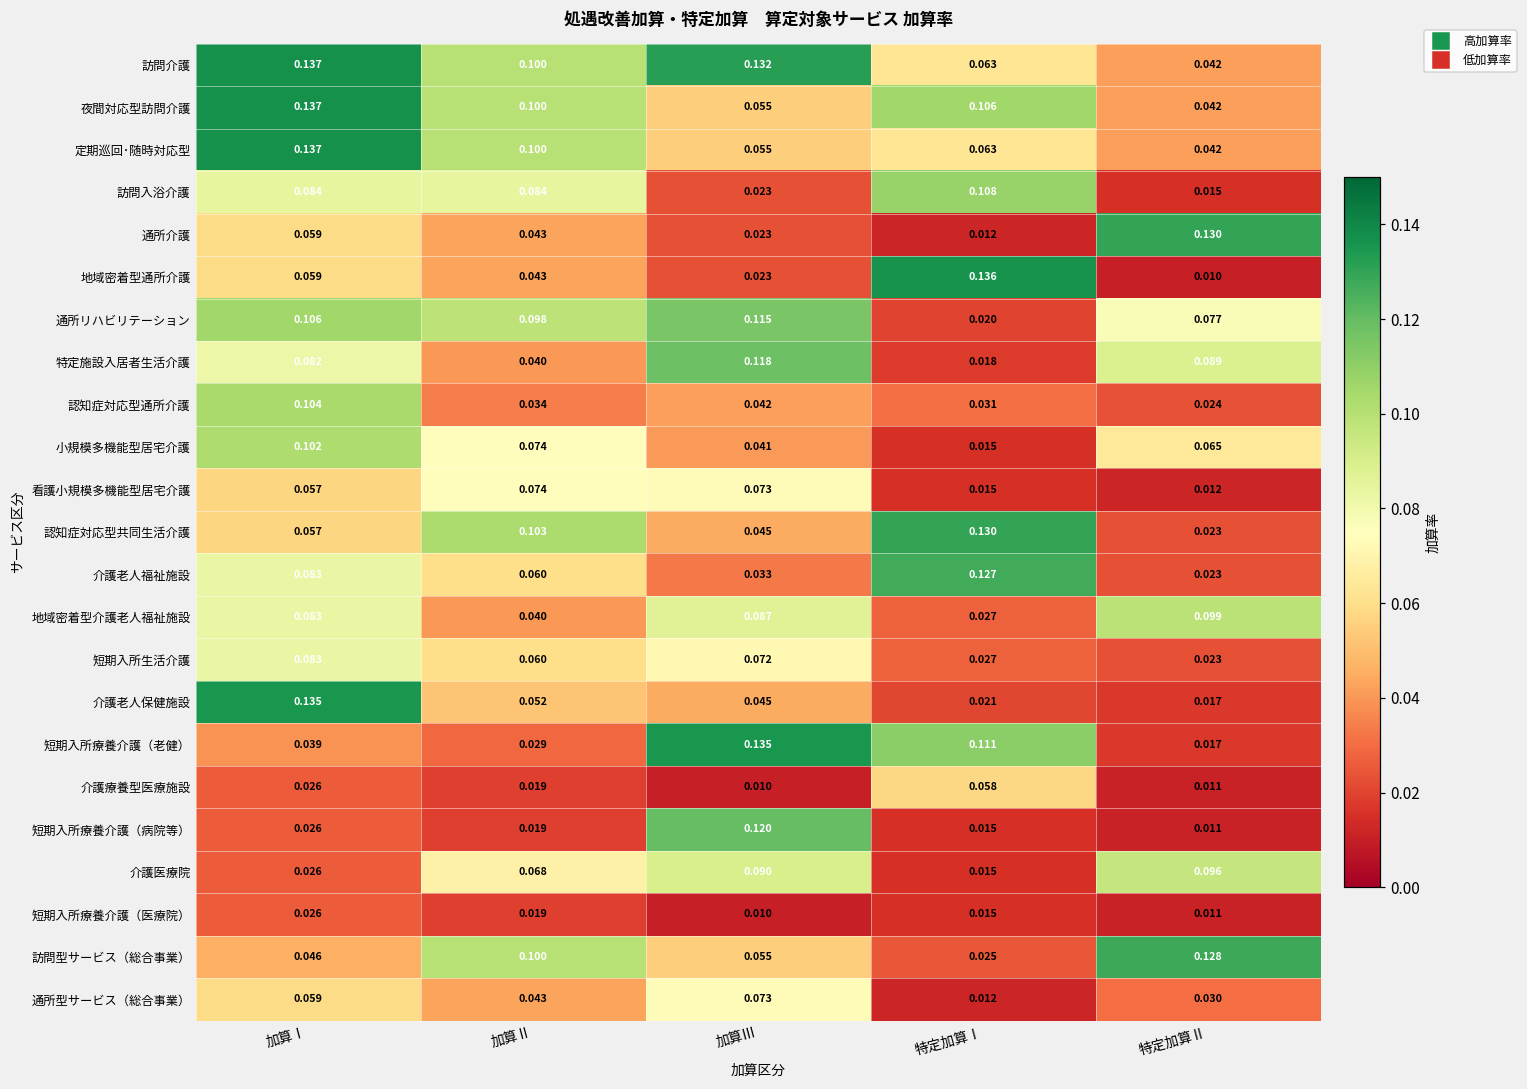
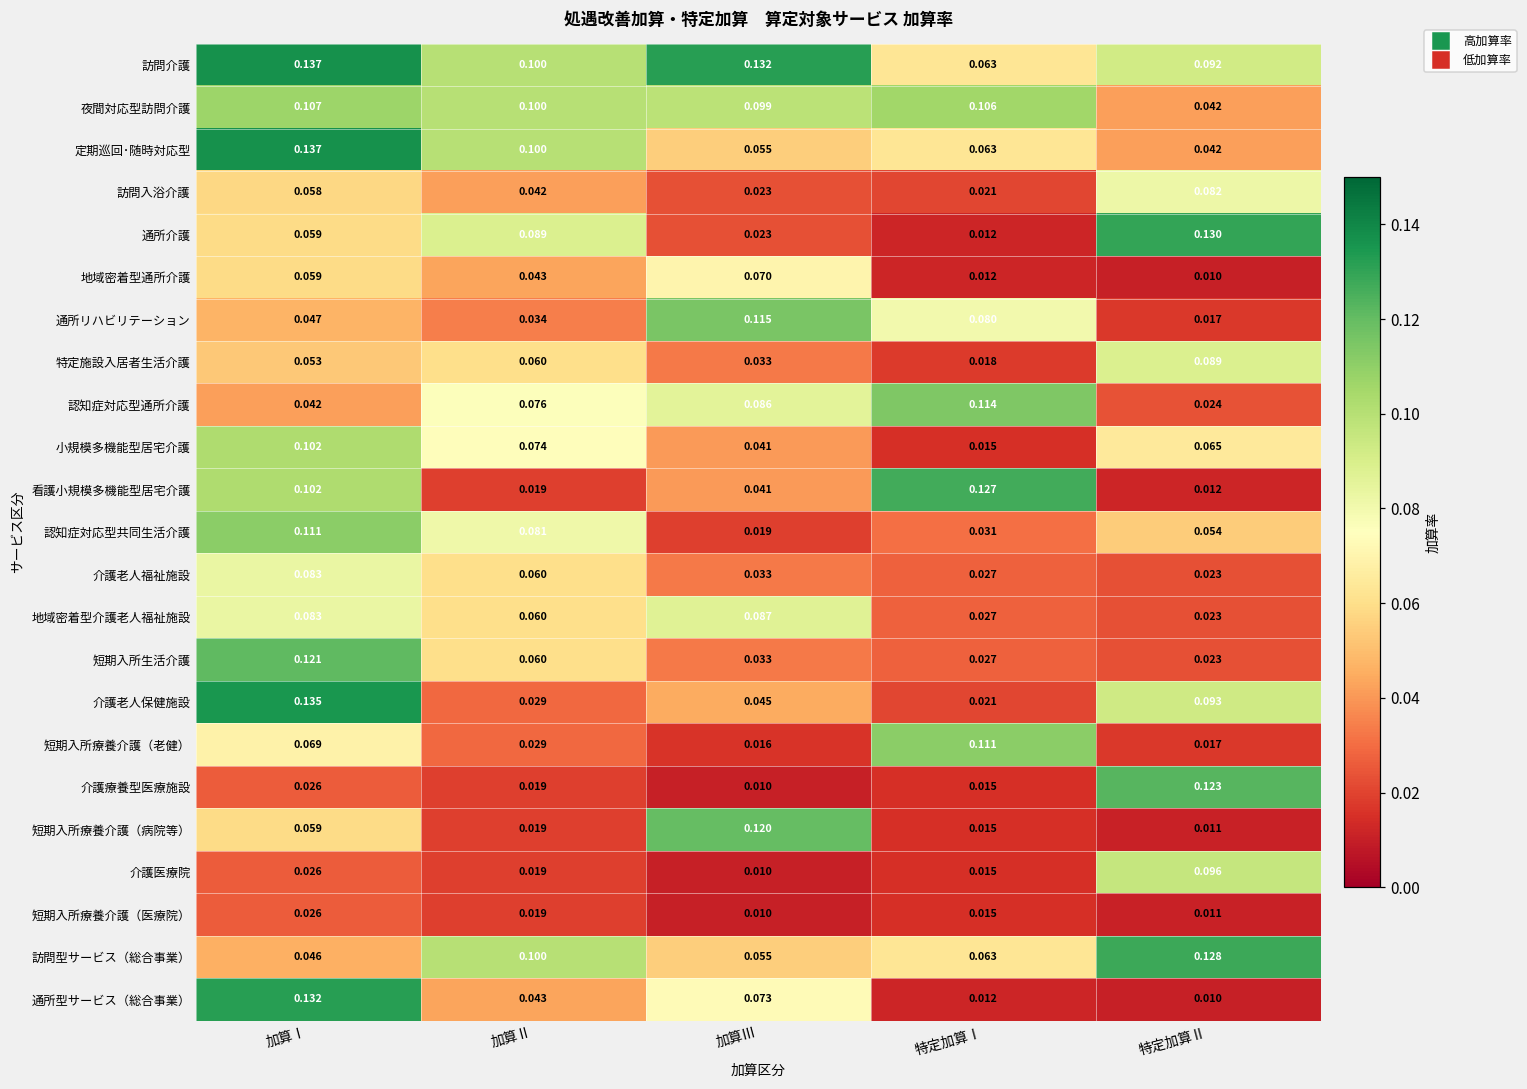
訪問介護, 特定加算Ⅱ: 0.042 -> 0.092
夜間対応型訪問介護, 加算Ⅰ: 0.137 -> 0.107
夜間対応型訪問介護, 加算Ⅲ: 0.055 -> 0.099
訪問入浴介護, 加算Ⅰ: 0.084 -> 0.058
訪問入浴介護, 加算Ⅱ: 0.084 -> 0.042
訪問入浴介護, 特定加算Ⅰ: 0.108 -> 0.021
訪問入浴介護, 特定加算Ⅱ: 0.015 -> 0.082
通所介護, 加算Ⅱ: 0.043 -> 0.089
地域密着型通所介護, 加算Ⅲ: 0.023 -> 0.070
地域密着型通所介護, 特定加算Ⅰ: 0.136 -> 0.012
通所リハビリテーション, 加算Ⅰ: 0.106 -> 0.047
通所リハビリテーション, 加算Ⅱ: 0.098 -> 0.034
通所リハビリテーション, 特定加算Ⅰ: 0.020 -> 0.080
通所リハビリテーション, 特定加算Ⅱ: 0.077 -> 0.017
特定施設入居者生活介護, 加算Ⅰ: 0.082 -> 0.053
特定施設入居者生活介護, 加算Ⅱ: 0.040 -> 0.060
特定施設入居者生活介護, 加算Ⅲ: 0.118 -> 0.033
認知症対応型通所介護, 加算Ⅰ: 0.104 -> 0.042
認知症対応型通所介護, 加算Ⅱ: 0.034 -> 0.076
認知症対応型通所介護, 加算Ⅲ: 0.042 -> 0.086
認知症対応型通所介護, 特定加算Ⅰ: 0.031 -> 0.114
看護小規模多機能型居宅介護, 加算Ⅰ: 0.057 -> 0.102
看護小規模多機能型居宅介護, 加算Ⅱ: 0.074 -> 0.019
看護小規模多機能型居宅介護, 加算Ⅲ: 0.073 -> 0.041
看護小規模多機能型居宅介護, 特定加算Ⅰ: 0.015 -> 0.127
認知症対応型共同生活介護, 加算Ⅰ: 0.057 -> 0.111
認知症対応型共同生活介護, 加算Ⅱ: 0.103 -> 0.081
認知症対応型共同生活介護, 加算Ⅲ: 0.045 -> 0.019
認知症対応型共同生活介護, 特定加算Ⅰ: 0.130 -> 0.031
認知症対応型共同生活介護, 特定加算Ⅱ: 0.023 -> 0.054
介護老人福祉施設, 特定加算Ⅰ: 0.127 -> 0.027
地域密着型介護老人福祉施設, 加算Ⅱ: 0.040 -> 0.060
地域密着型介護老人福祉施設, 特定加算Ⅱ: 0.099 -> 0.023
短期入所生活介護, 加算Ⅰ: 0.083 -> 0.121
短期入所生活介護, 加算Ⅲ: 0.072 -> 0.033
介護老人保健施設, 加算Ⅱ: 0.052 -> 0.029
介護老人保健施設, 特定加算Ⅱ: 0.017 -> 0.093
短期入所療養介護（老健）, 加算Ⅰ: 0.039 -> 0.069
短期入所療養介護（老健）, 加算Ⅲ: 0.135 -> 0.016
介護療養型医療施設, 特定加算Ⅰ: 0.058 -> 0.015
介護療養型医療施設, 特定加算Ⅱ: 0.011 -> 0.123
短期入所療養介護（病院等）, 加算Ⅰ: 0.026 -> 0.059
介護医療院, 加算Ⅱ: 0.068 -> 0.019
介護医療院, 加算Ⅲ: 0.090 -> 0.010
訪問型サービス（総合事業）, 特定加算Ⅰ: 0.025 -> 0.063
通所型サービス（総合事業）, 加算Ⅰ: 0.059 -> 0.132
通所型サービス（総合事業）, 特定加算Ⅱ: 0.030 -> 0.010
